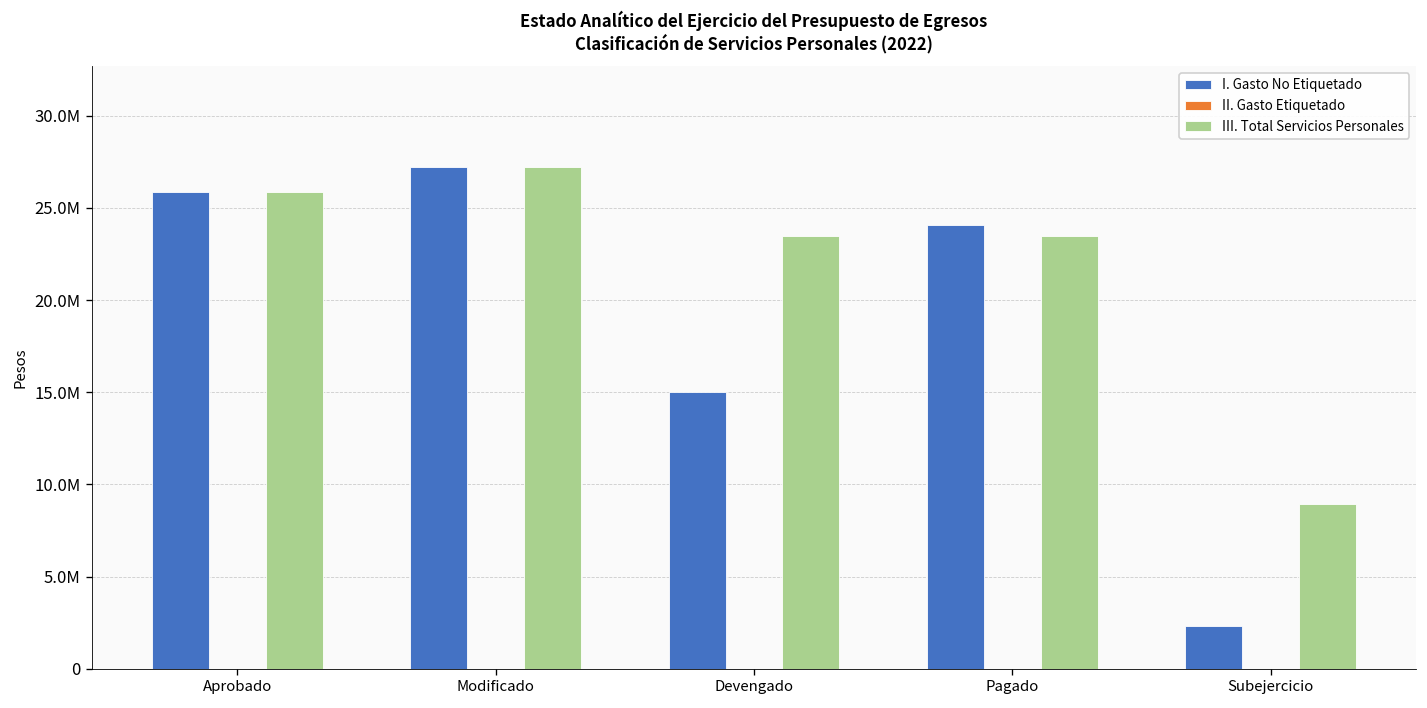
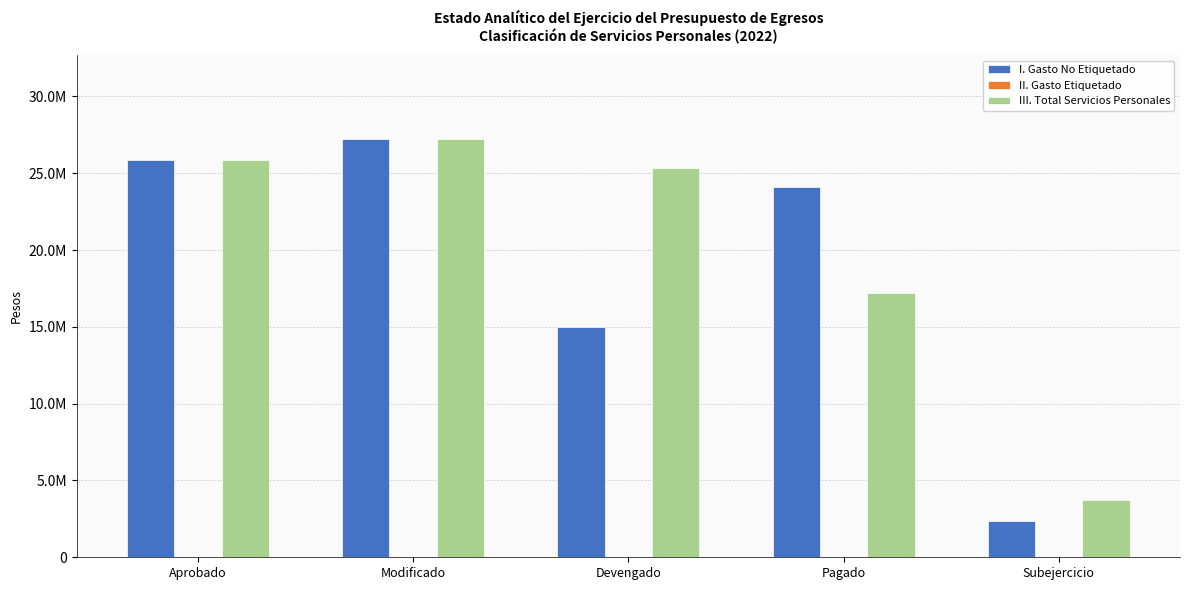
III. Total Servicios Personales, Devengado: 23500000 -> 25300000
III. Total Servicios Personales, Pagado: 23500000 -> 17200000
III. Total Servicios Personales, Subejercicio: 9000000 -> 3700000
